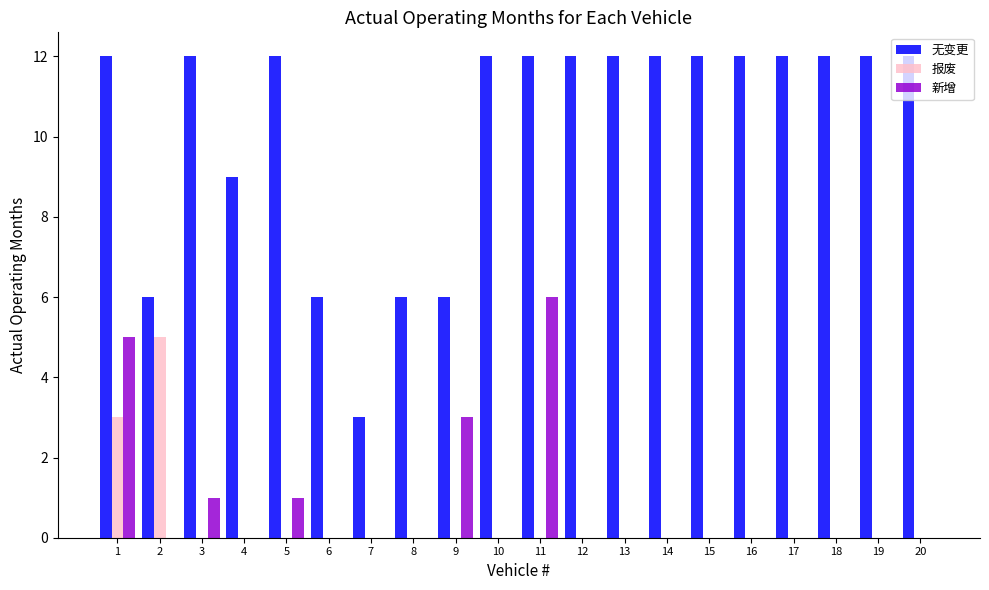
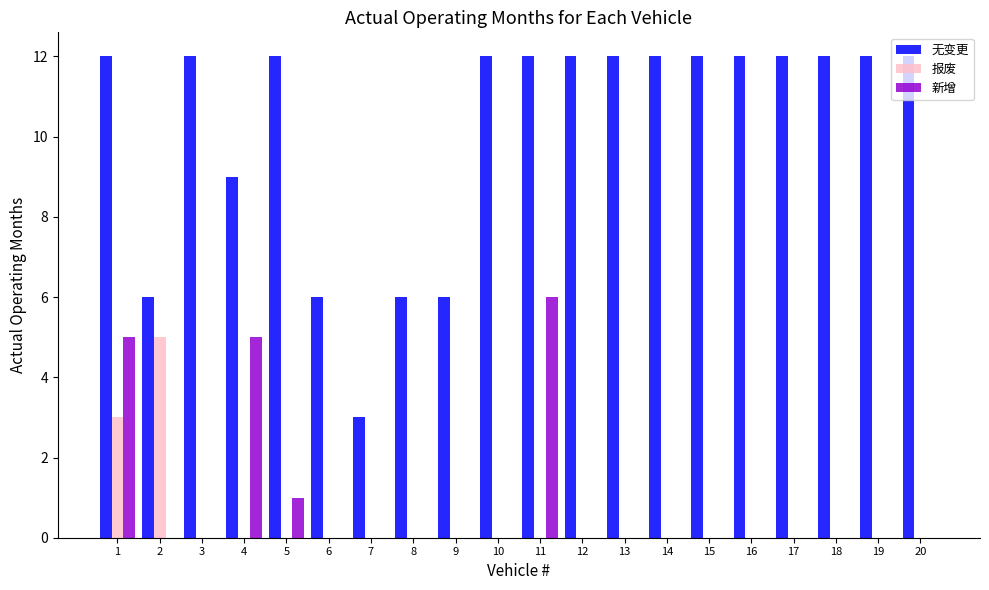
新增, 3: 1 -> 0
新增, 4: 0 -> 5
新增, 9: 3 -> 0
